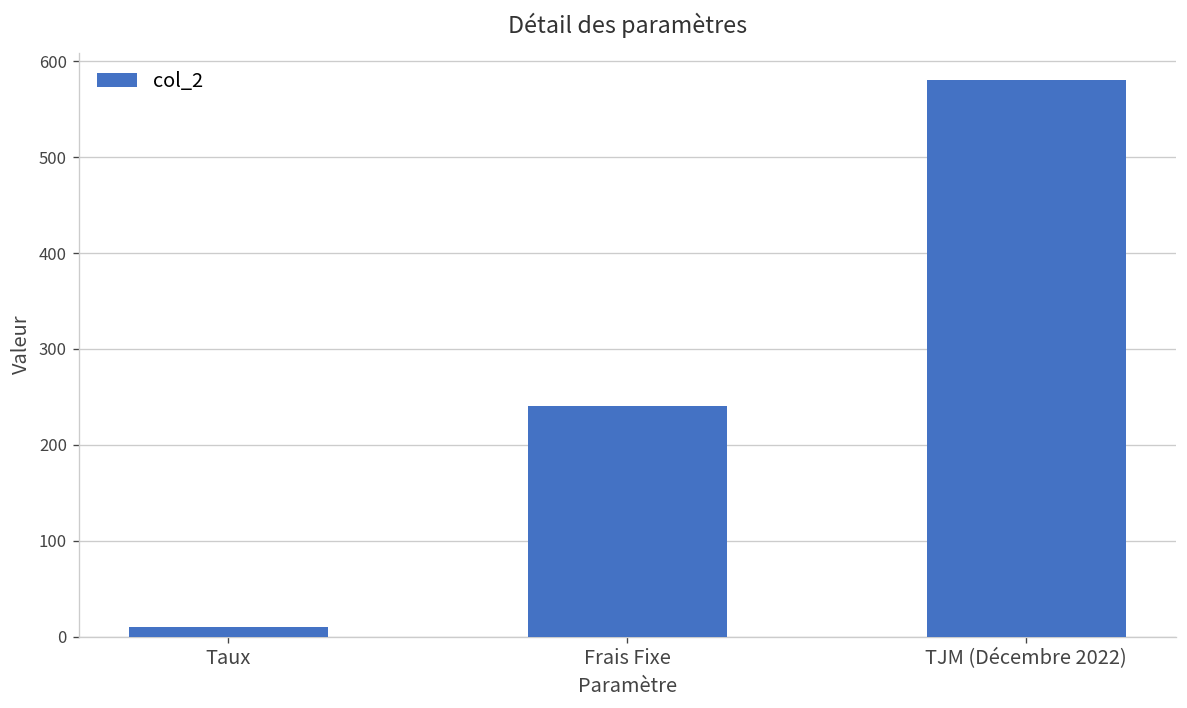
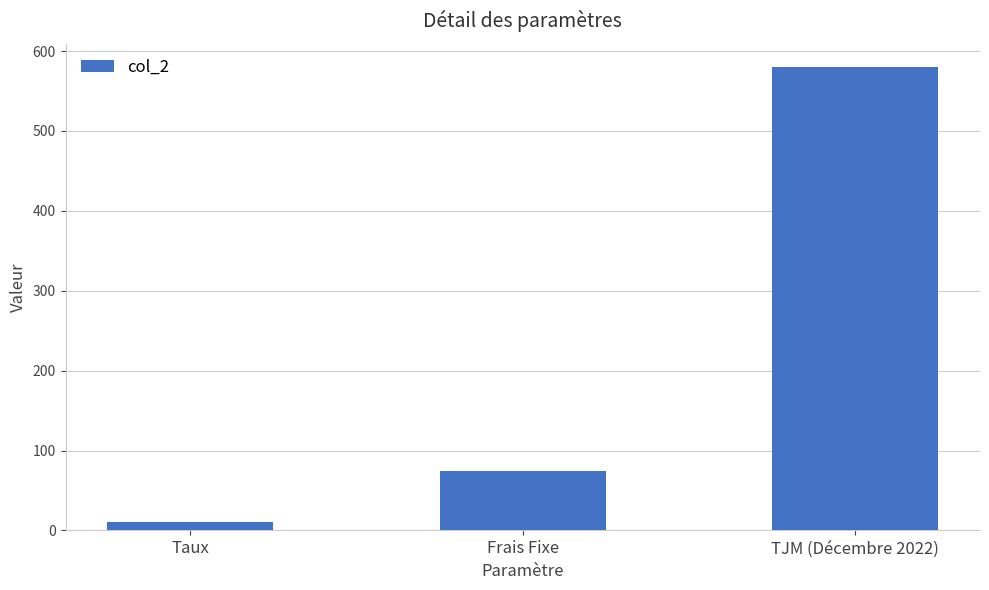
Frais Fixe: 240 -> 80
